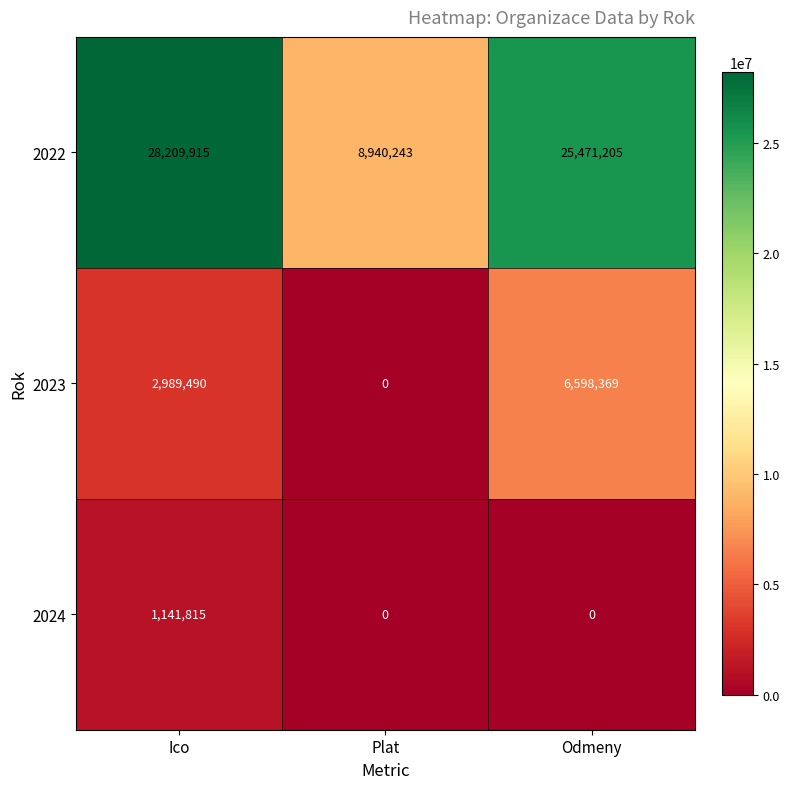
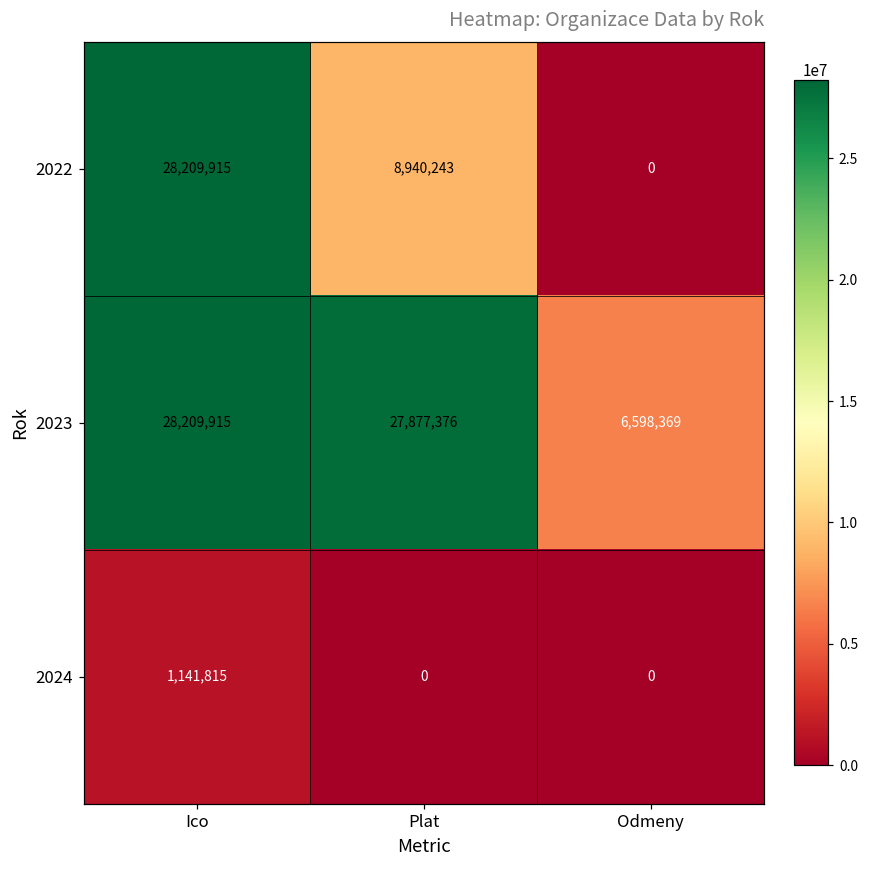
2022, Odmeny: 25,471,205 -> 0
2023, Ico: 2,989,490 -> 28,209,915
2023, Plat: 0 -> 27,877,376
